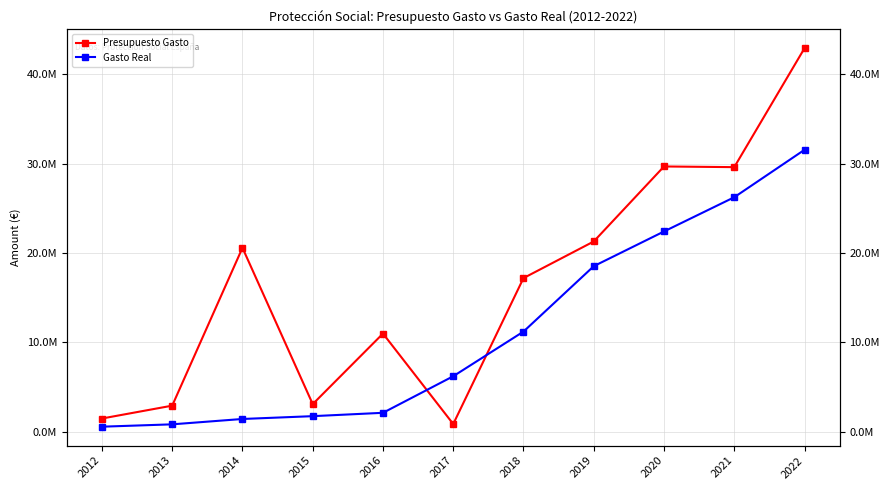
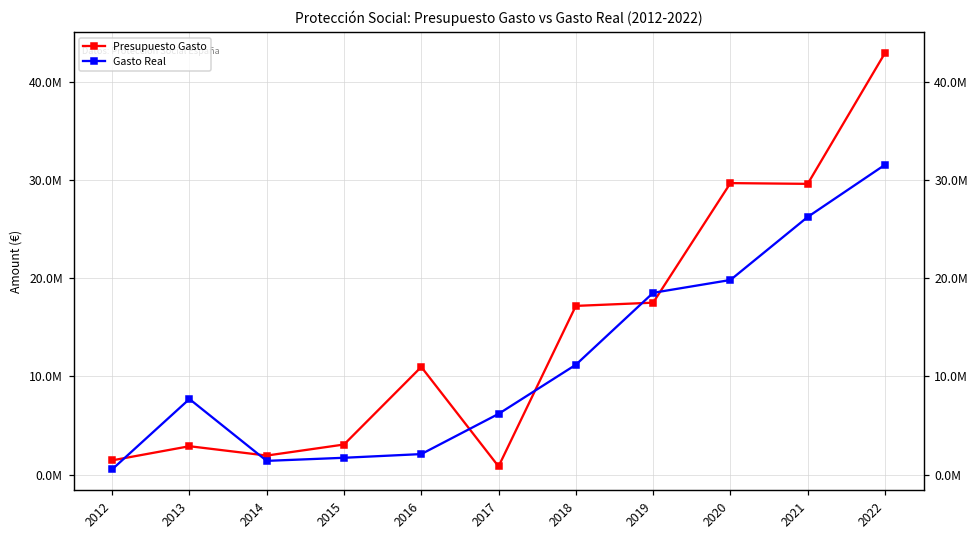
Gasto Real, 2013: 1000000 -> 8000000
Presupuesto Gasto, 2014: 21000000 -> 2000000
Presupuesto Gasto, 2019: 21000000 -> 18000000
Gasto Real, 2020: 22000000 -> 20000000
